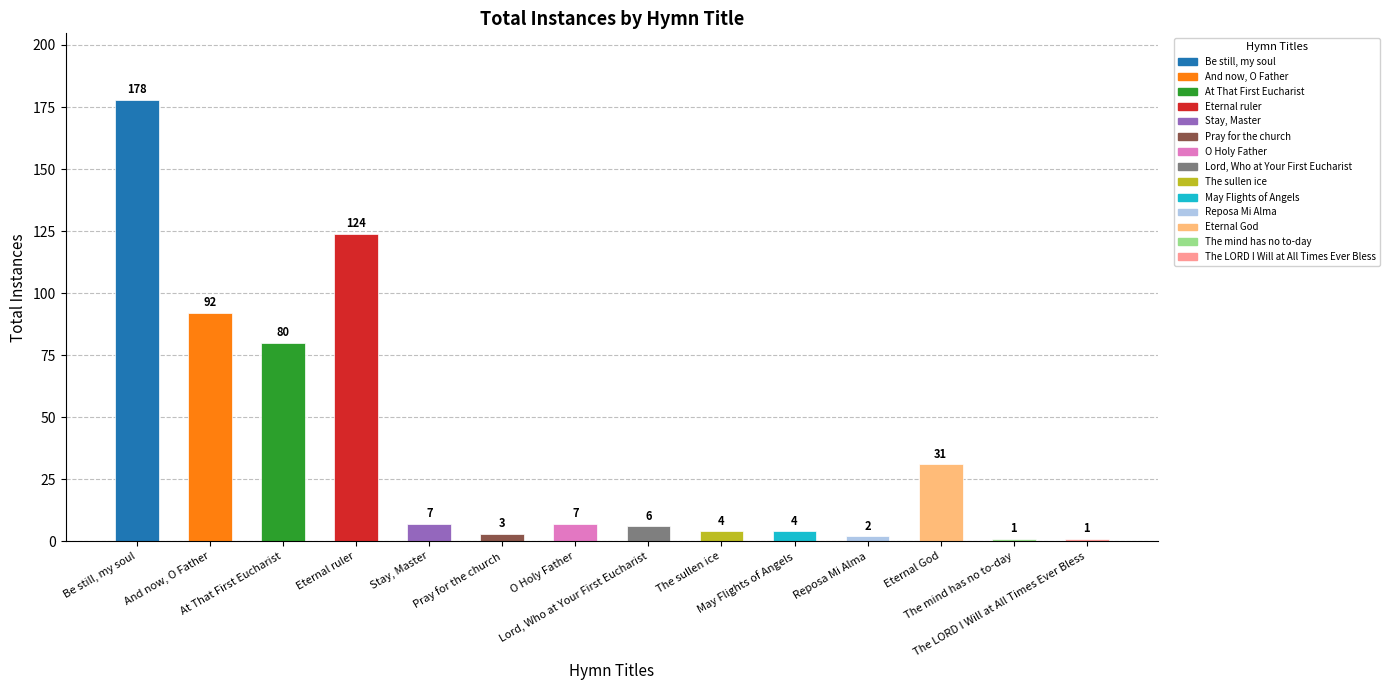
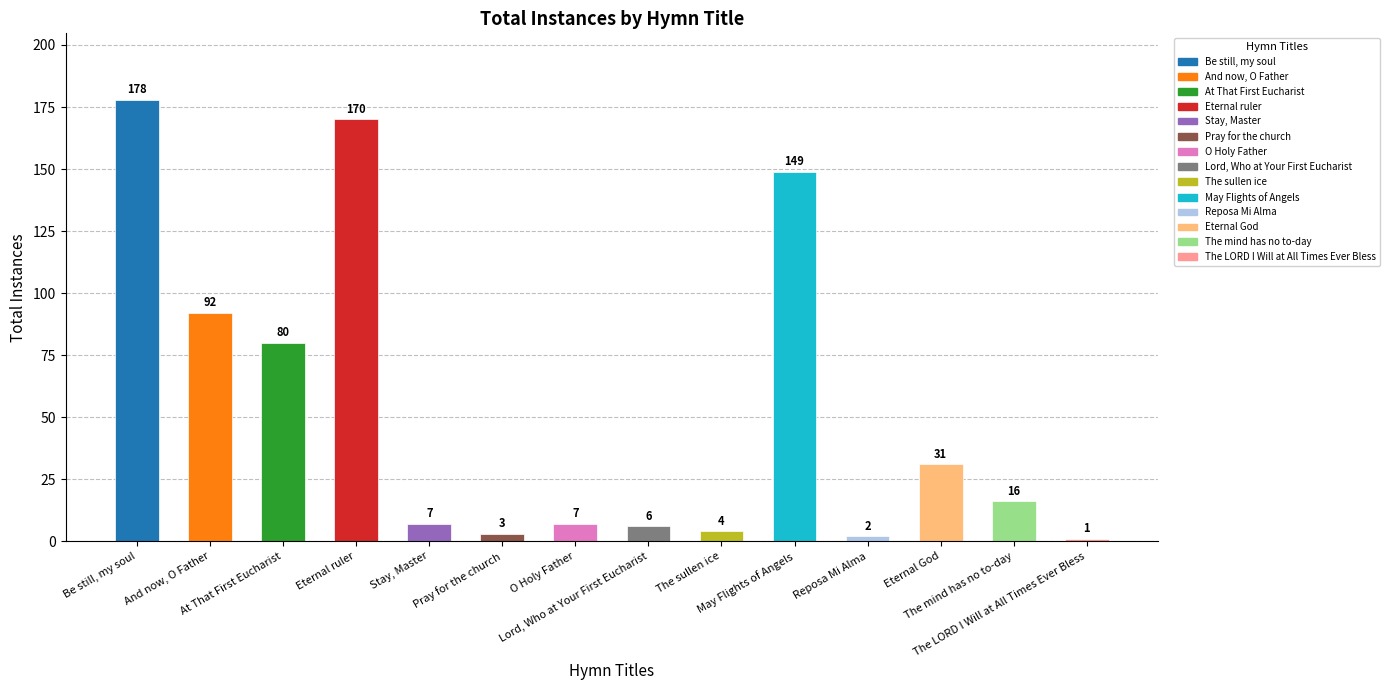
Eternal ruler: 124 -> 170
May Flights of Angels: 4 -> 149
The mind has no to-day: 1 -> 16
